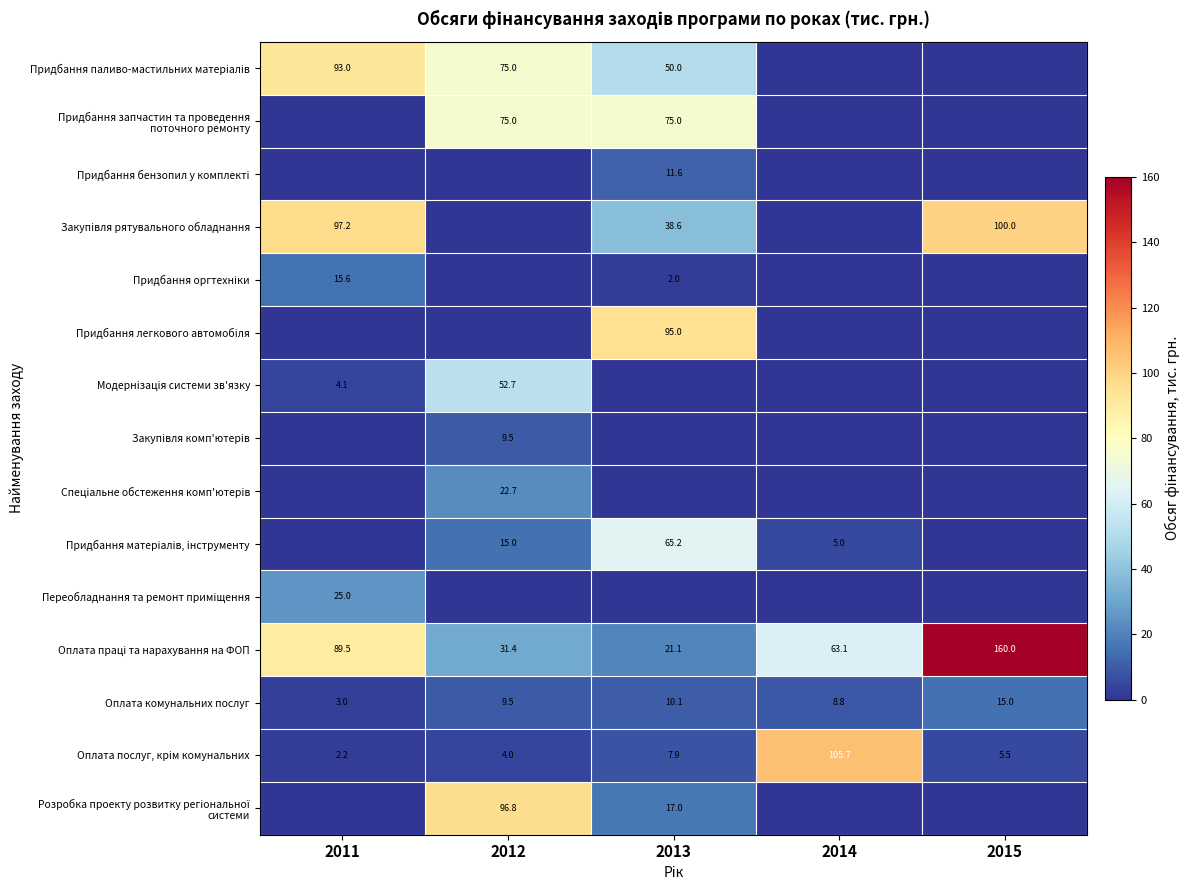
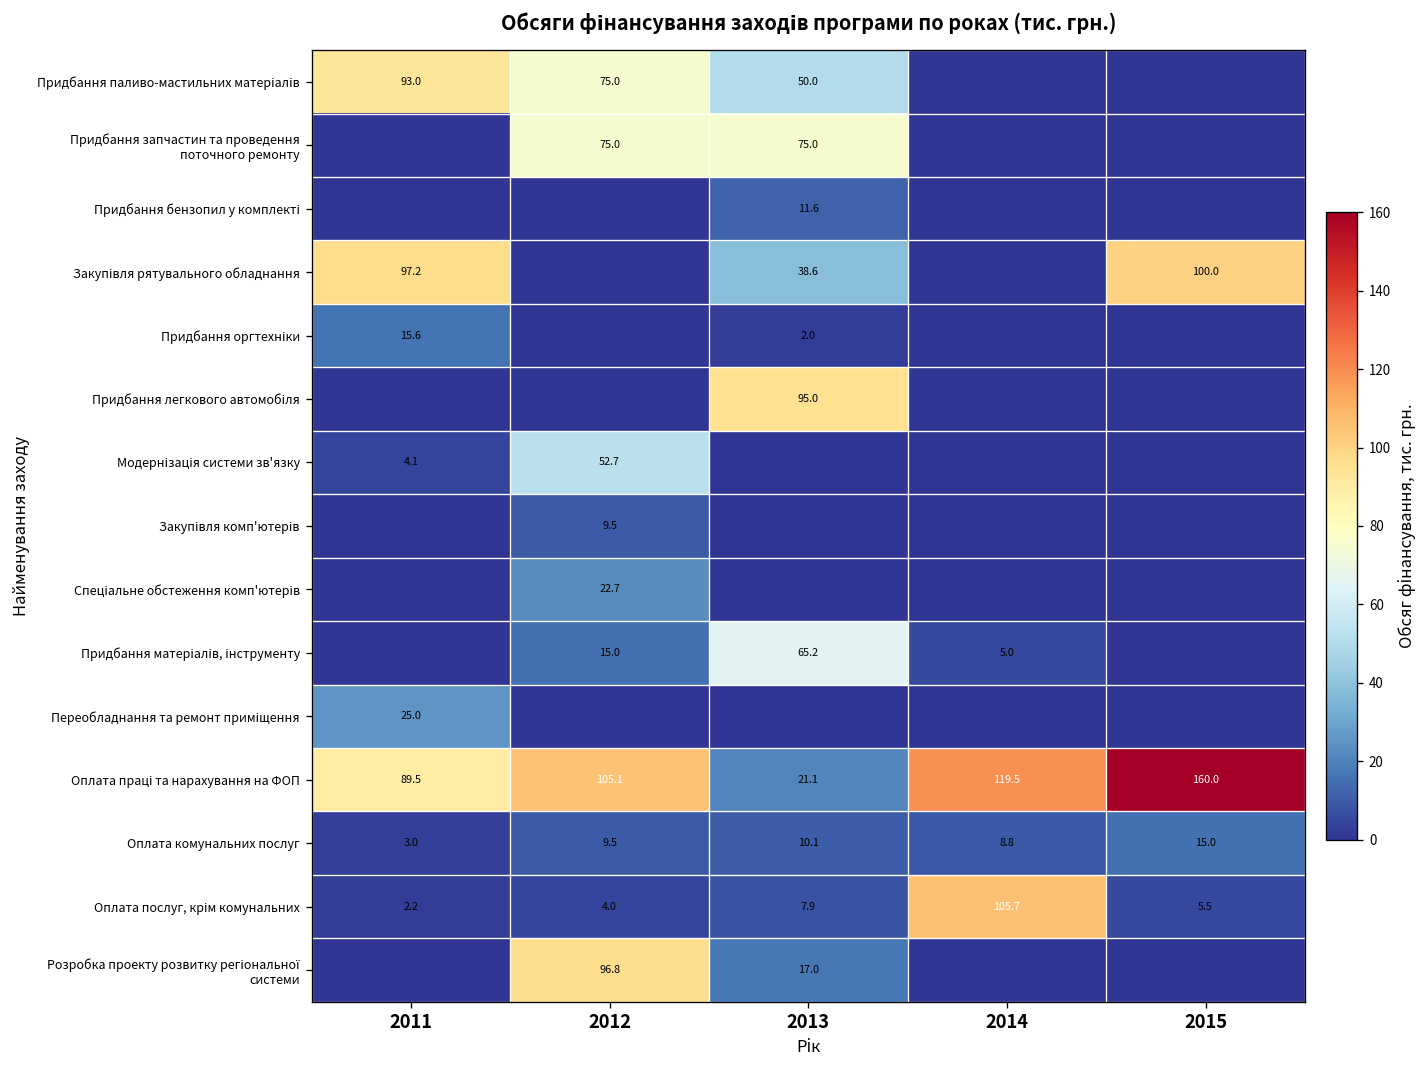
Оплата праці та нарахування на ФОП, 2012: 31.4 -> 105.1
Оплата праці та нарахування на ФОП, 2014: 63.1 -> 119.5
